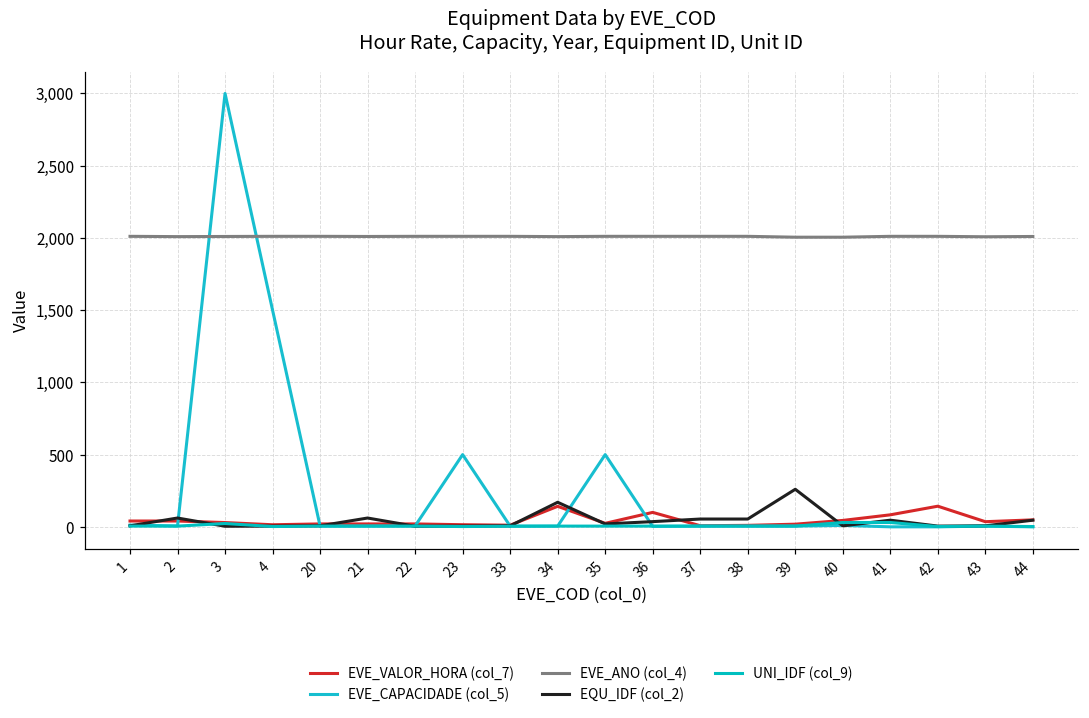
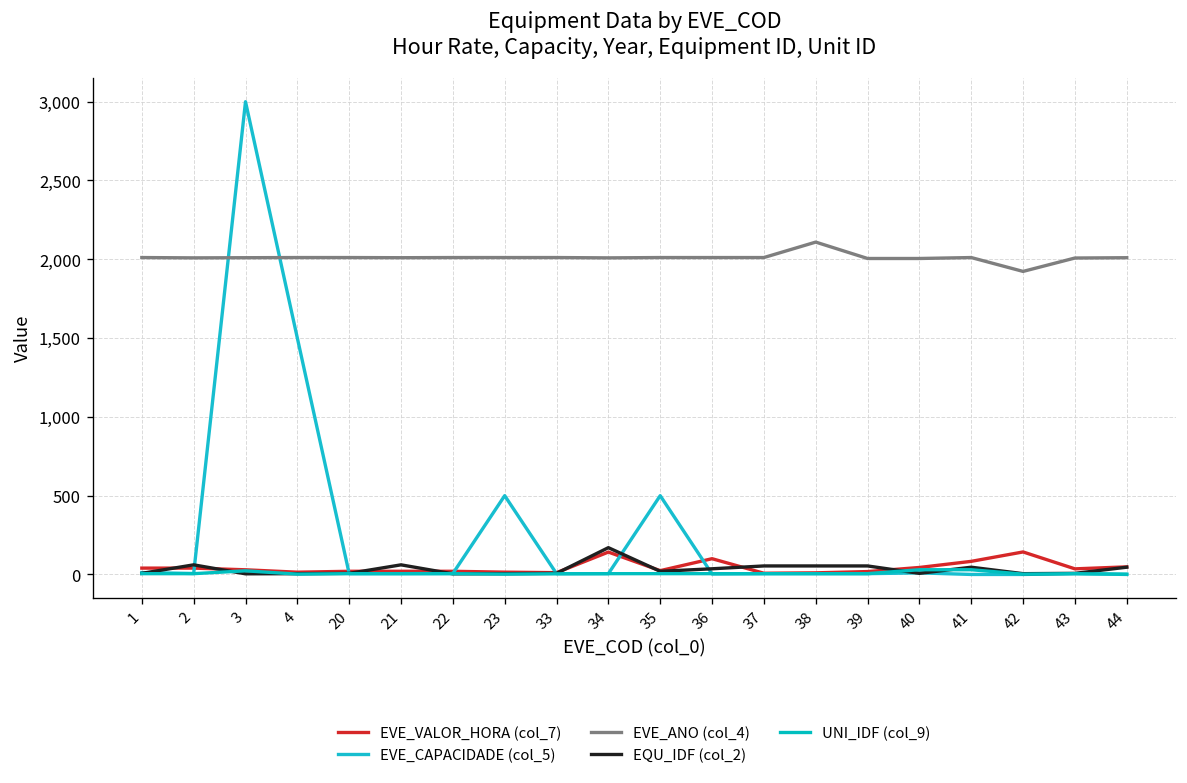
EVE_ANO (col_4), 38: 2,010 -> 2,110
EQU_IDF (col_2), 39: 260 -> 50
EVE_ANO (col_4), 42: 2,010 -> 1,920
